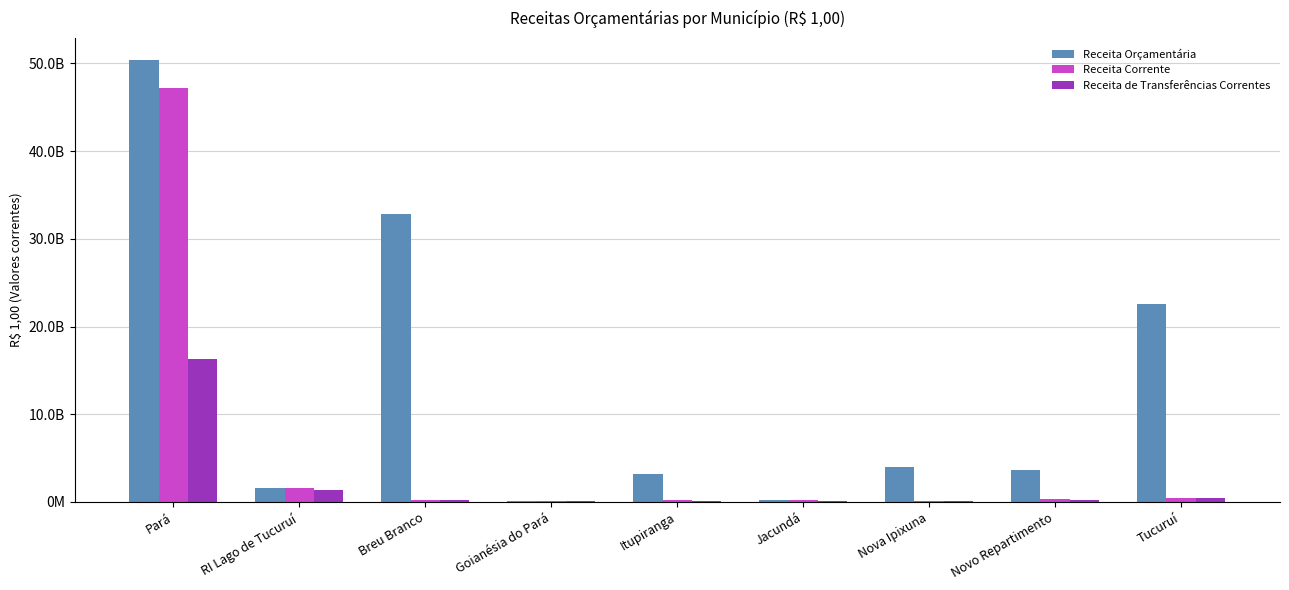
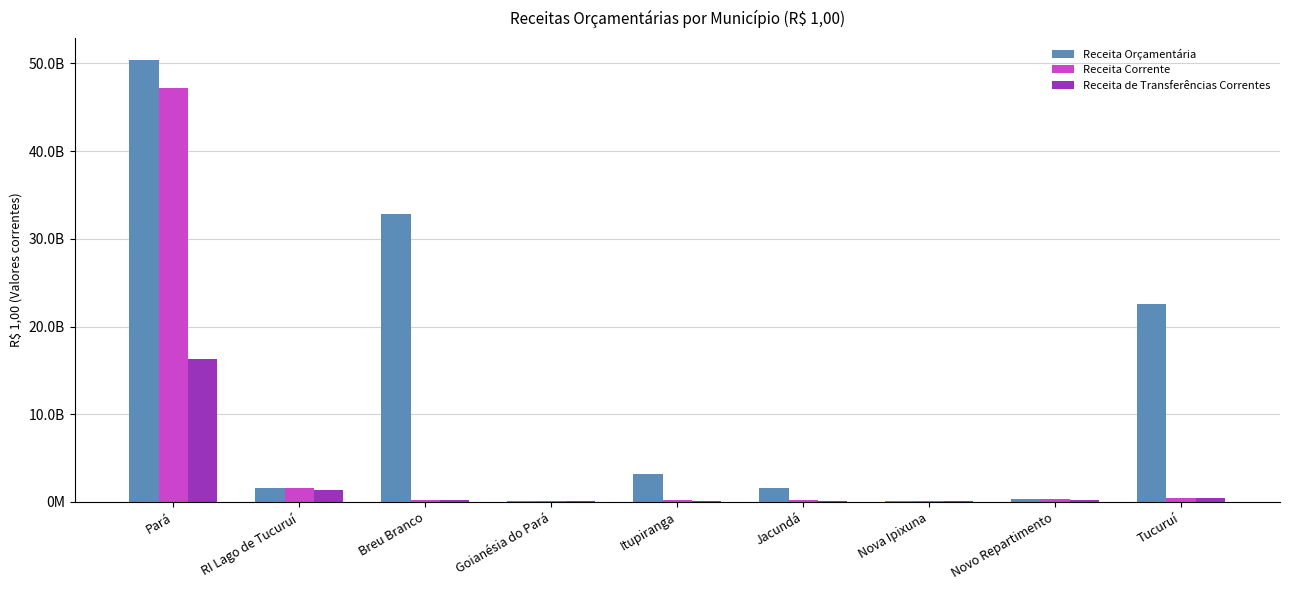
Receita Orçamentária, Jacundá: 0 -> 2000000000
Receita Orçamentária, Nova Ipixuna: 4000000000 -> 0
Receita Orçamentária, Novo Repartimento: 4000000000 -> 0
